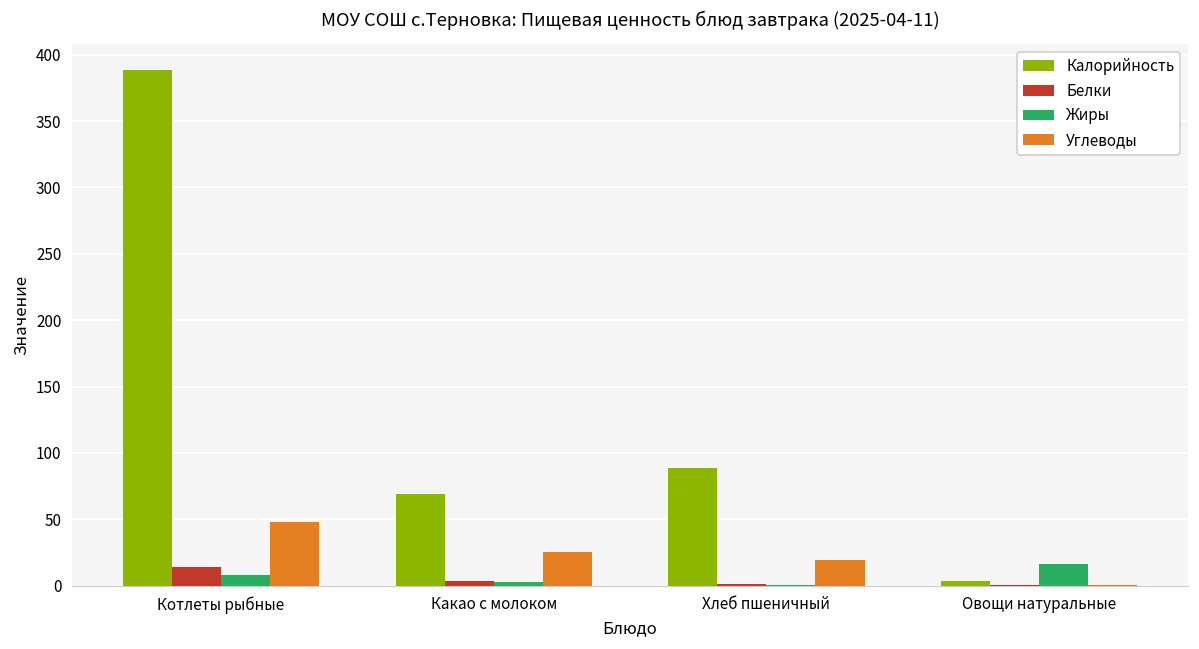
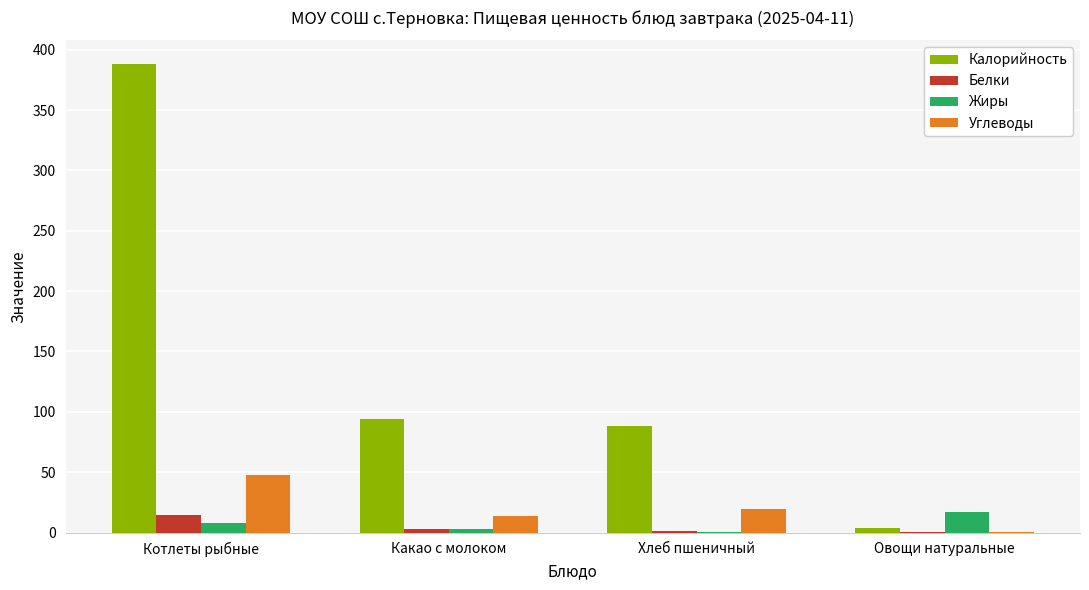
Калорийность, Какао с молоком: 69 -> 94
Углеводы, Какао с молоком: 26 -> 14
